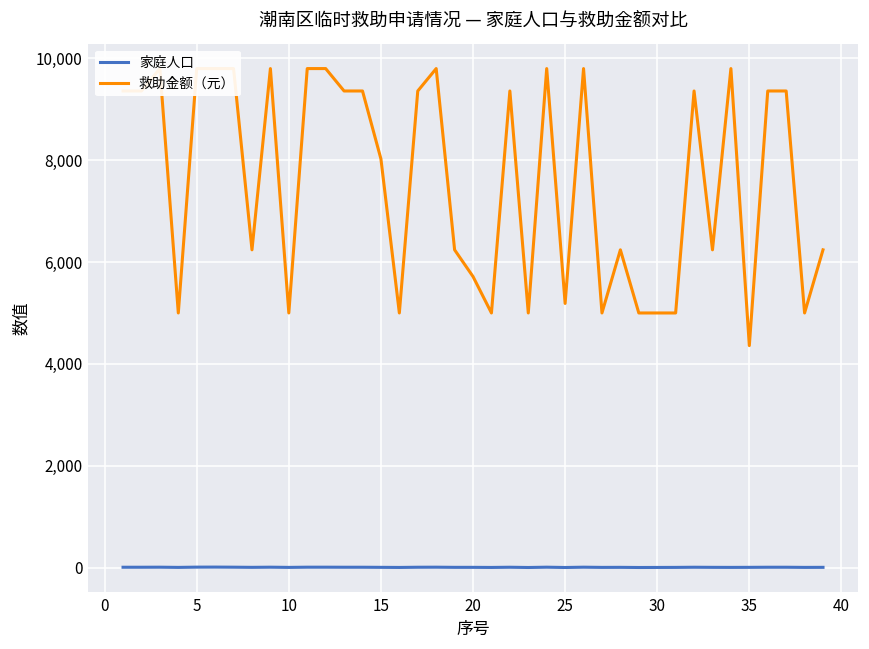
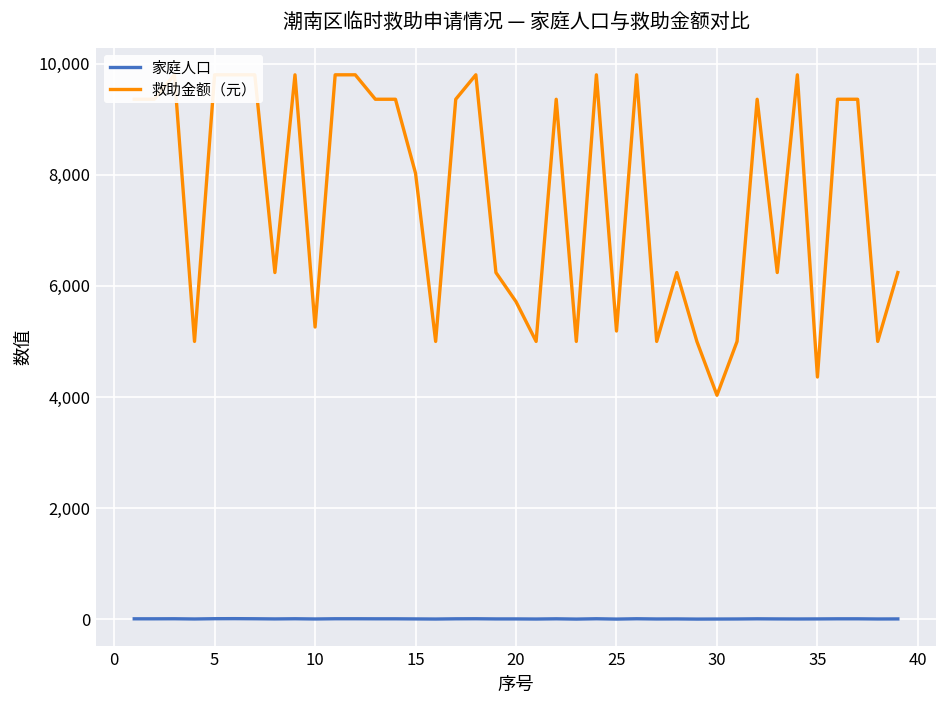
救助金额（元）, 10: 5,000 -> 5,300
救助金额（元）, 30: 5,000 -> 4,000
